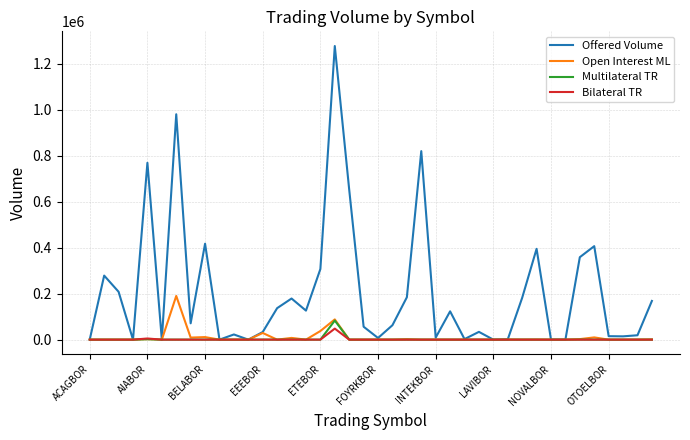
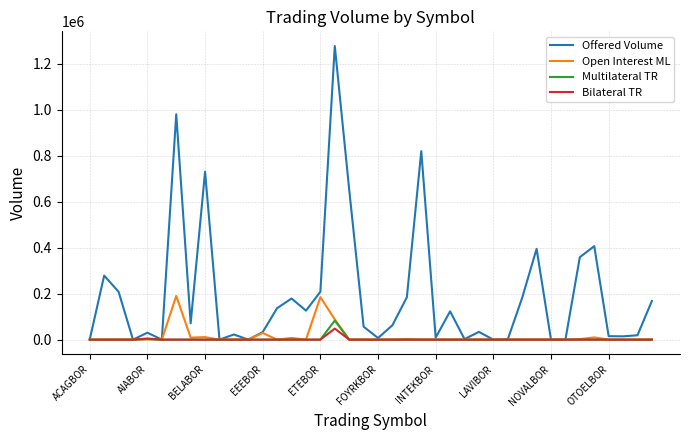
Offered Volume, AIABOR: 770000 -> 30000
Offered Volume, BELABOR: 420000 -> 730000
Offered Volume, ETEBOR: 310000 -> 210000
Open Interest ML, ETEBOR: 40000 -> 180000
